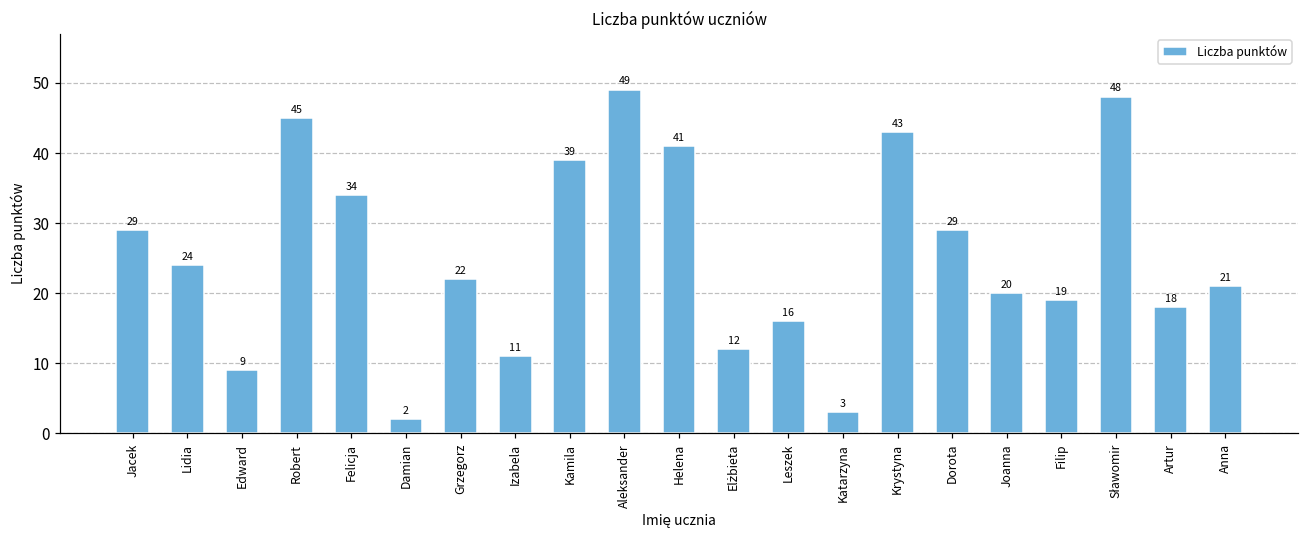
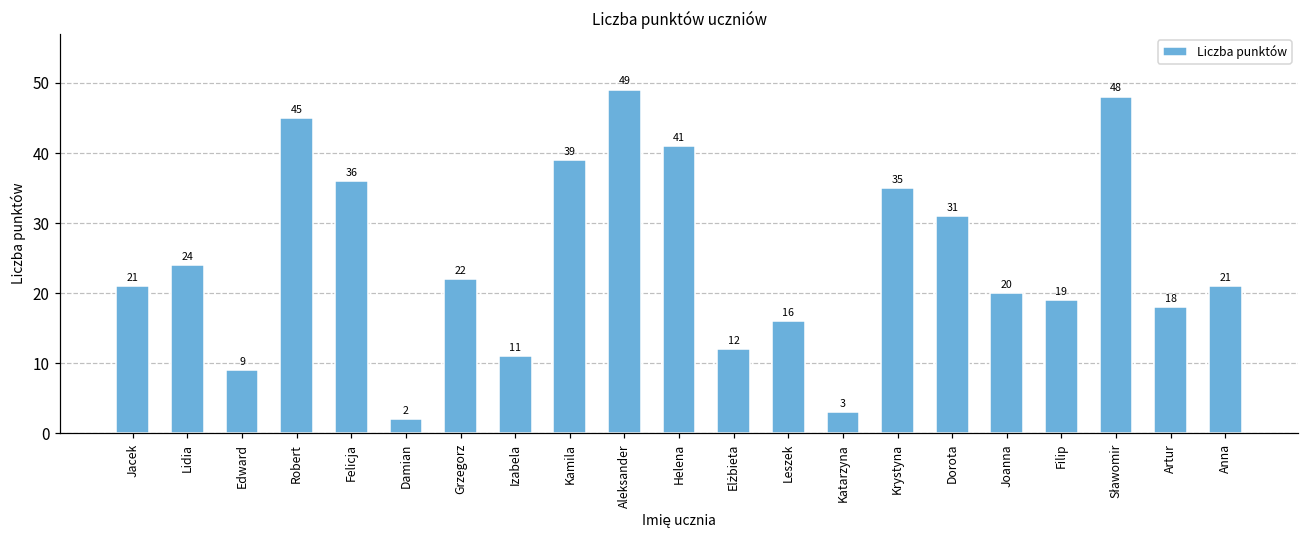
Jacek: 29 -> 21
Felicja: 34 -> 36
Krystyna: 43 -> 35
Dorota: 29 -> 31
